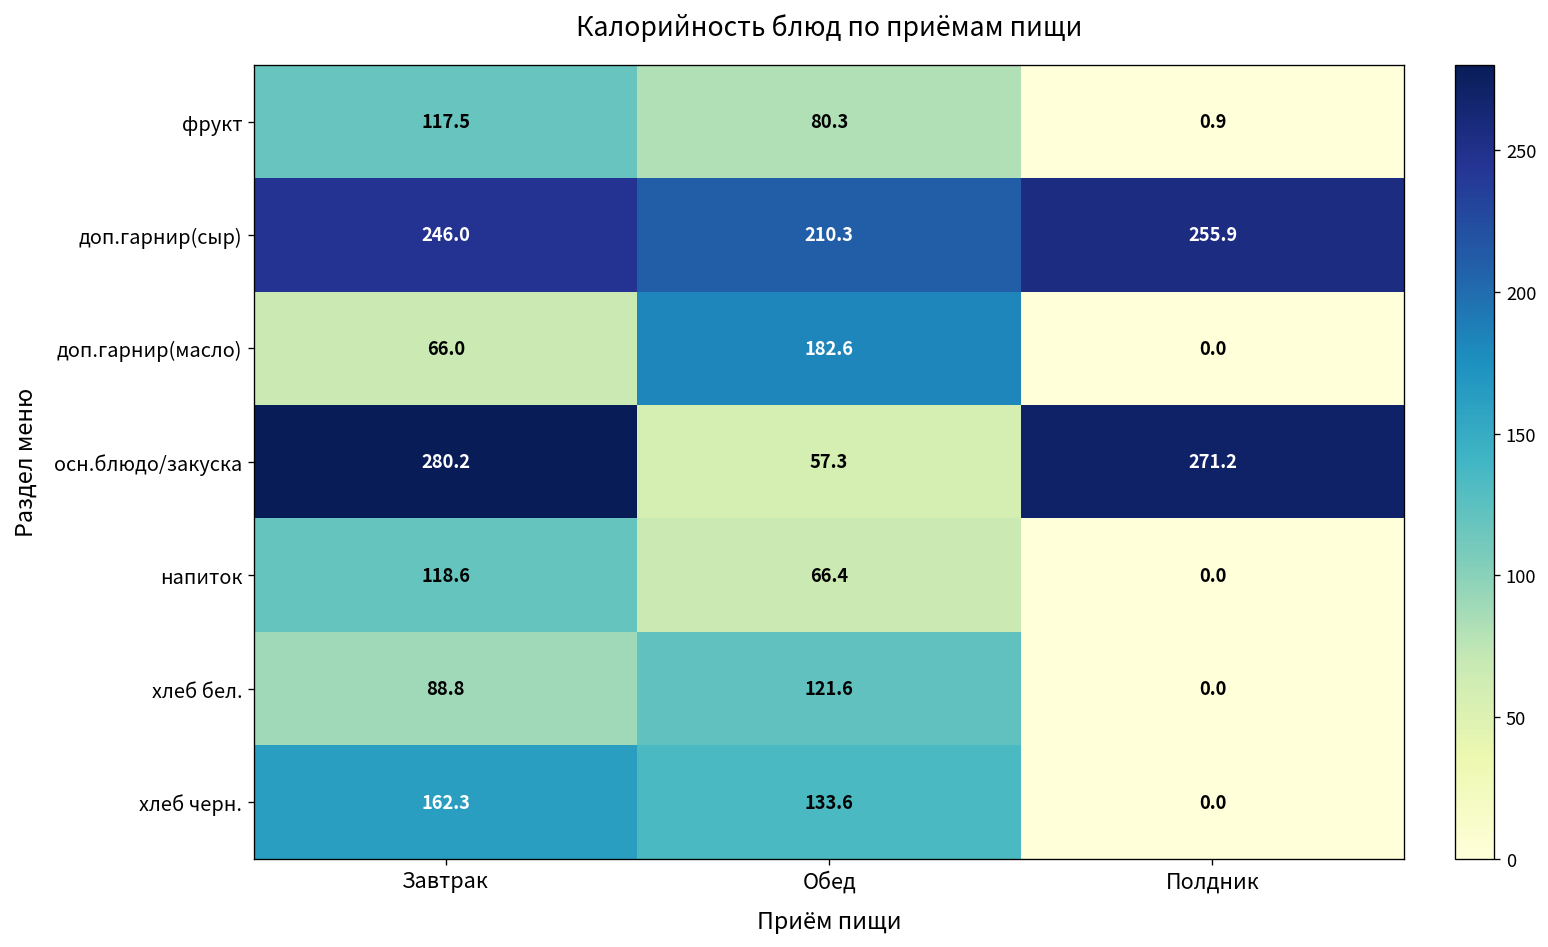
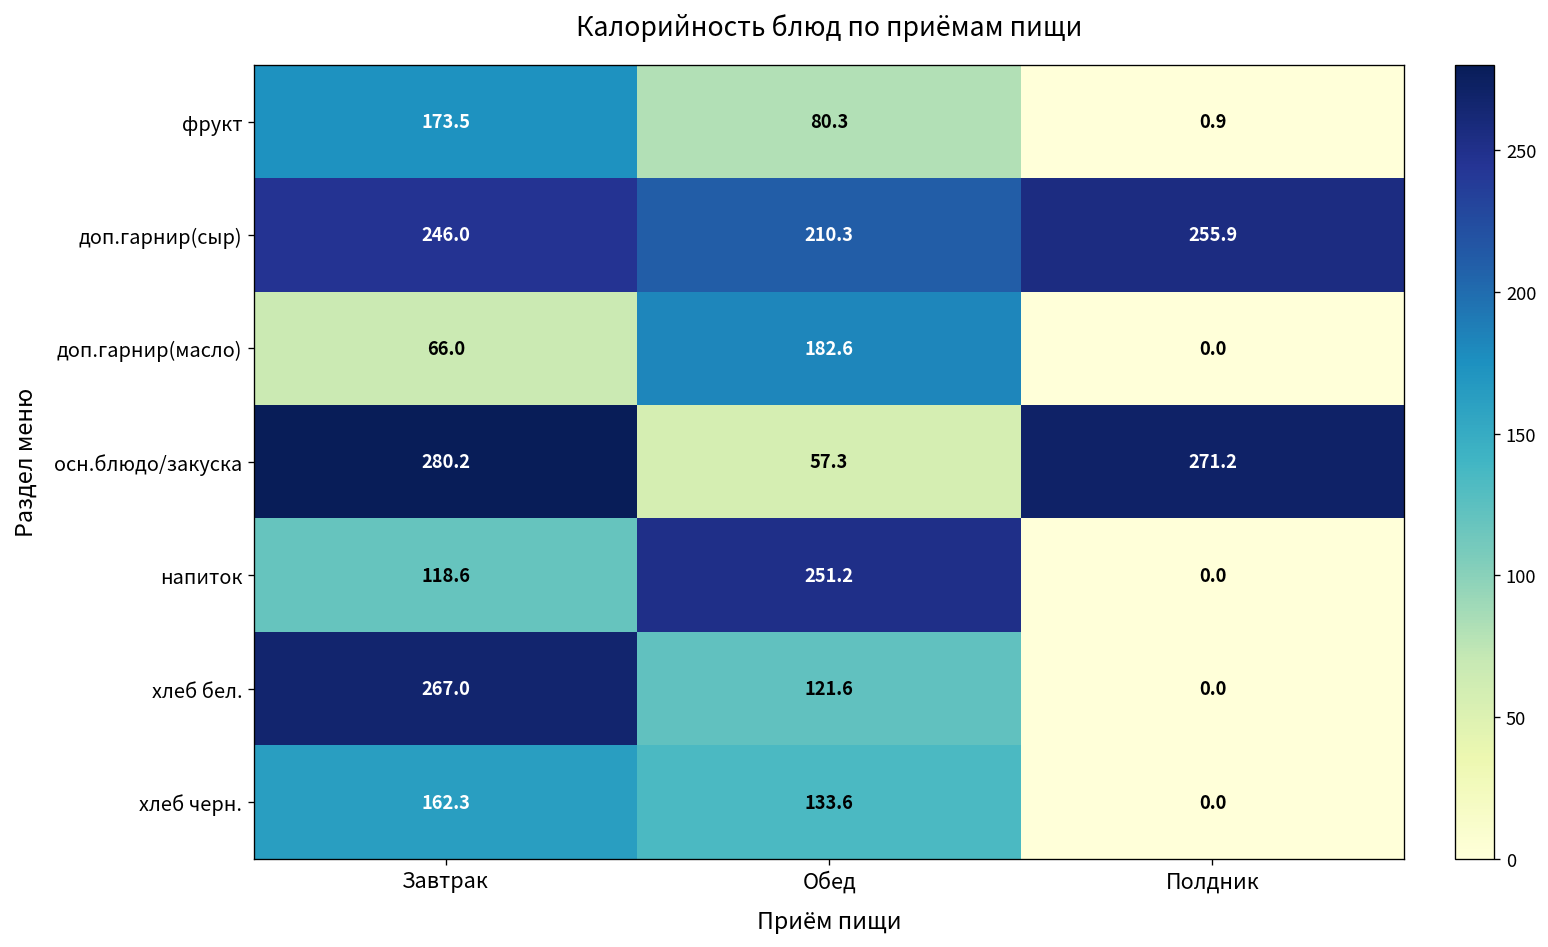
фрукт, Завтрак: 117.5 -> 173.5
напиток, Обед: 66.4 -> 251.2
хлеб бел., Завтрак: 88.8 -> 267.0
